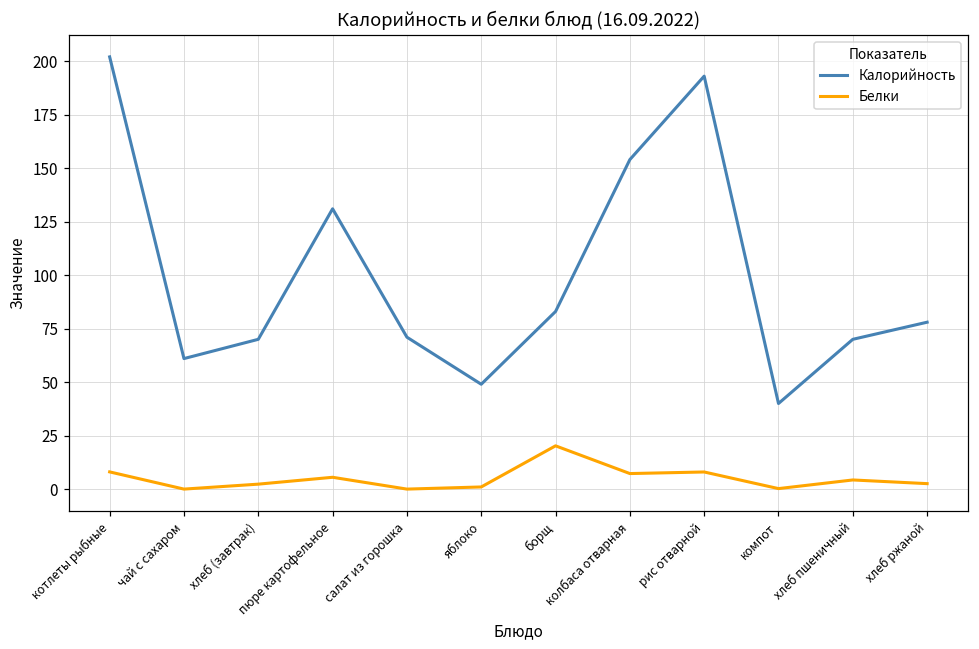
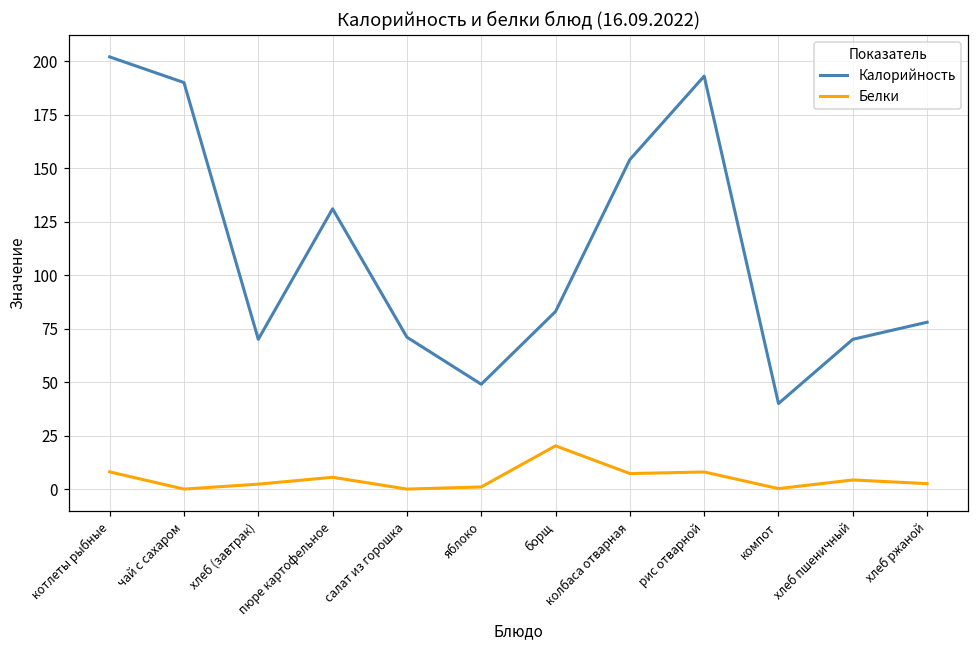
Калорийность, чай с сахаром: 61 -> 190
